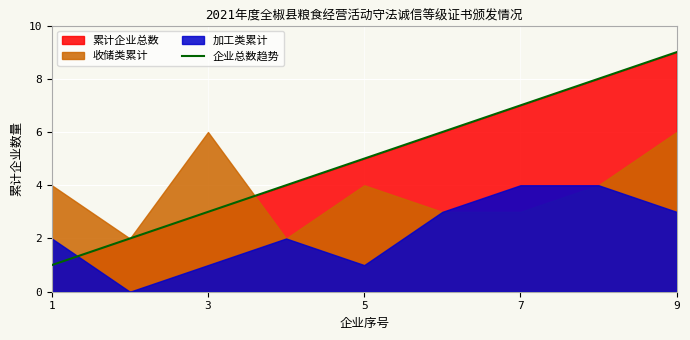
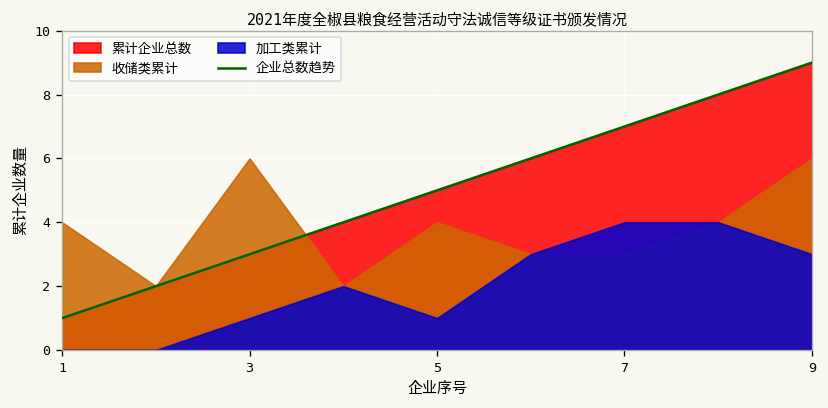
加工类累计, 1: 2 -> 0
